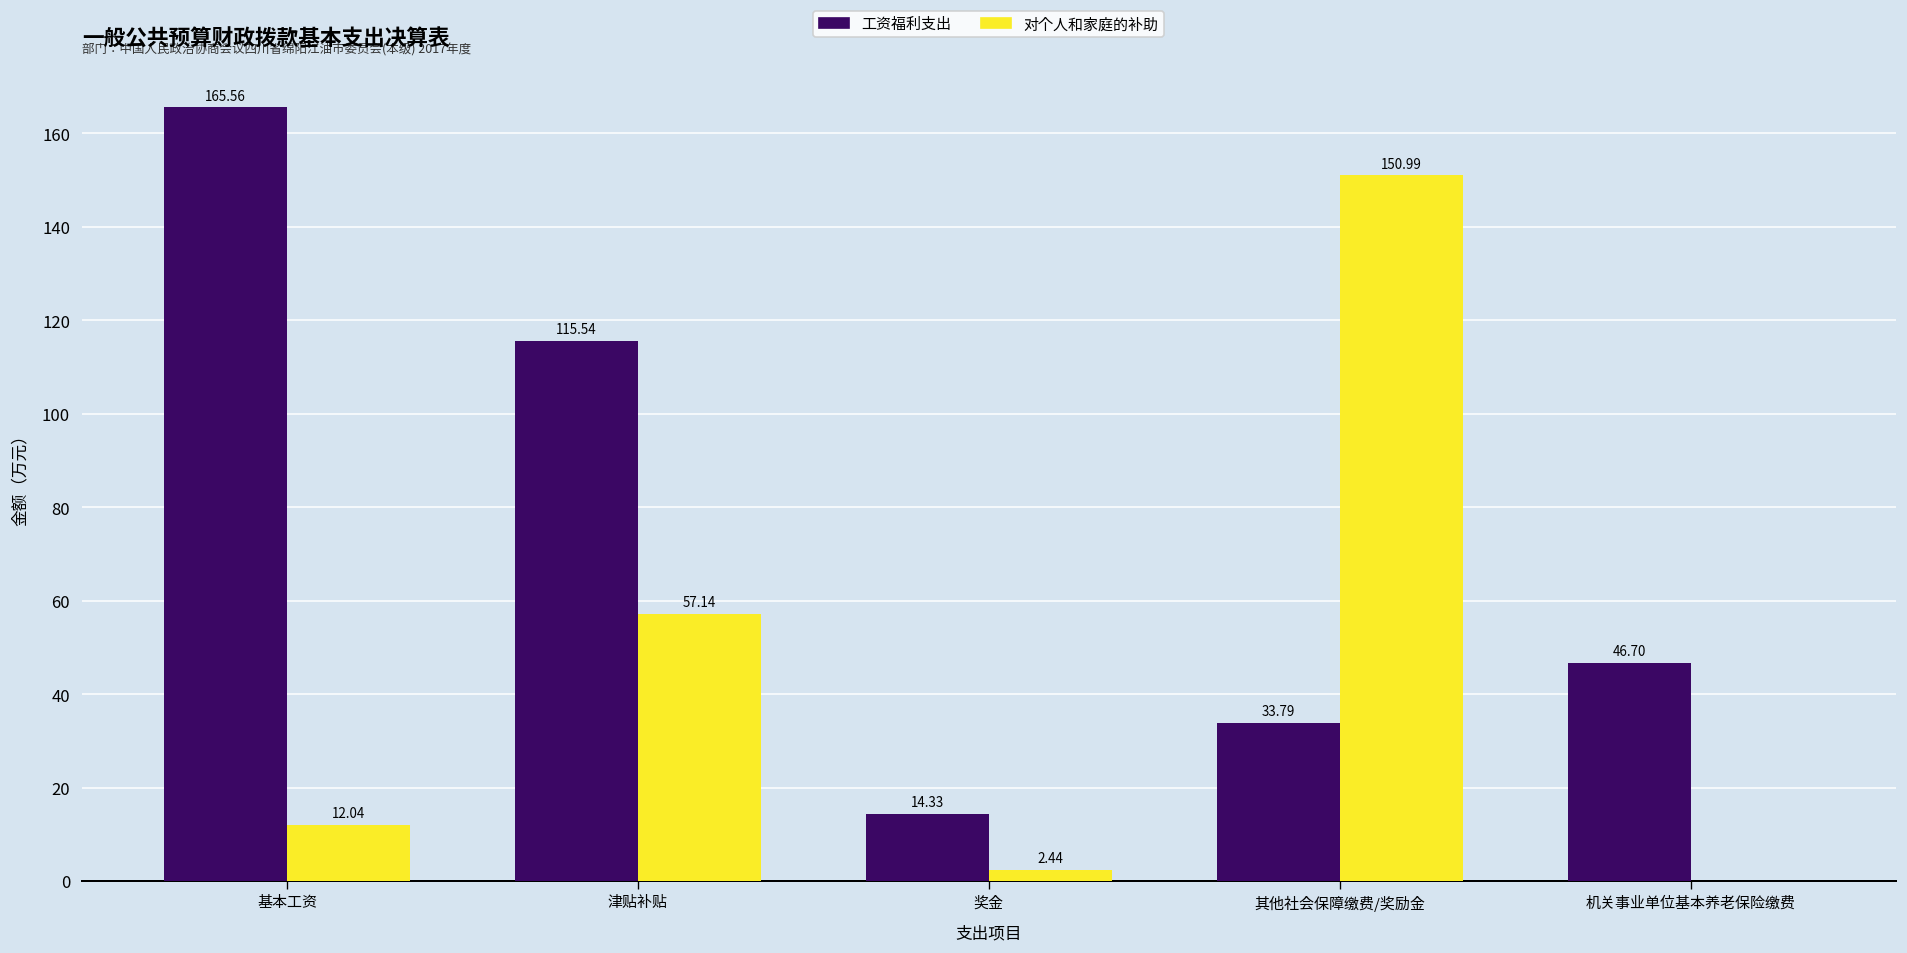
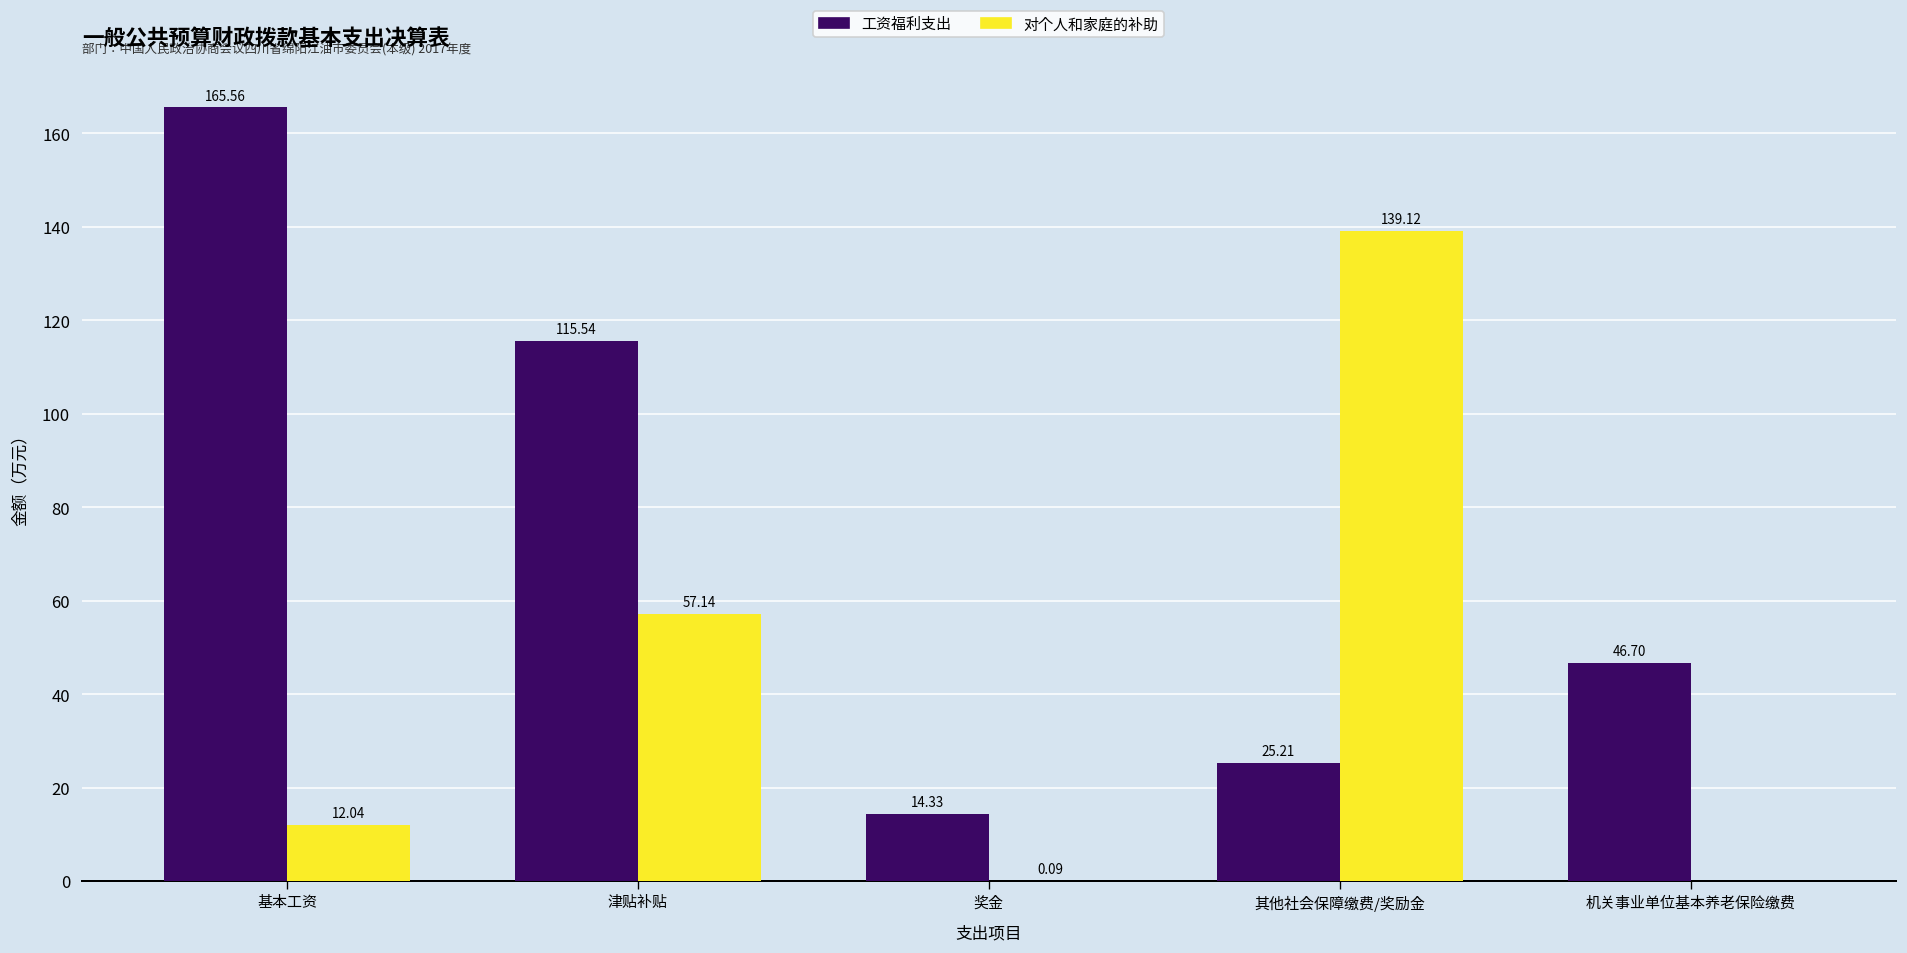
对个人和家庭的补助, 奖金: 2.44 -> 0.09
工资福利支出, 其他社会保障缴费/奖励金: 33.79 -> 25.21
对个人和家庭的补助, 其他社会保障缴费/奖励金: 150.99 -> 139.12
